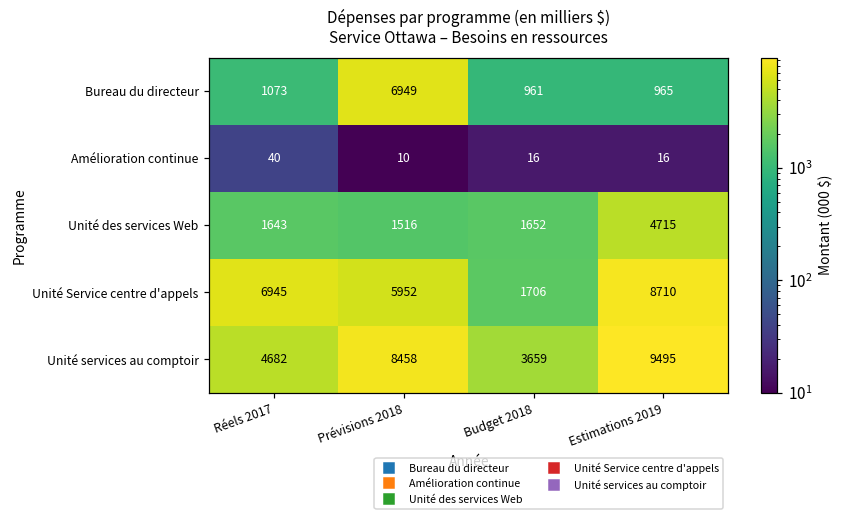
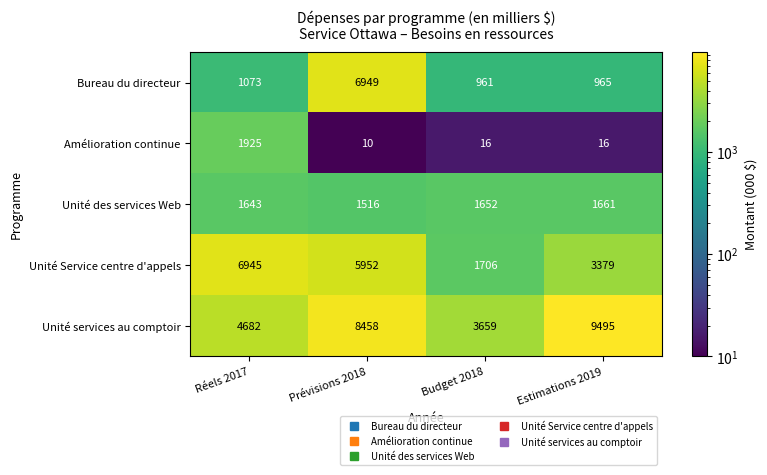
Amélioration continue, Réels 2017: 40 -> 1925
Unité des services Web, Estimations 2019: 4715 -> 1661
Unité Service centre d'appels, Estimations 2019: 8710 -> 3379
